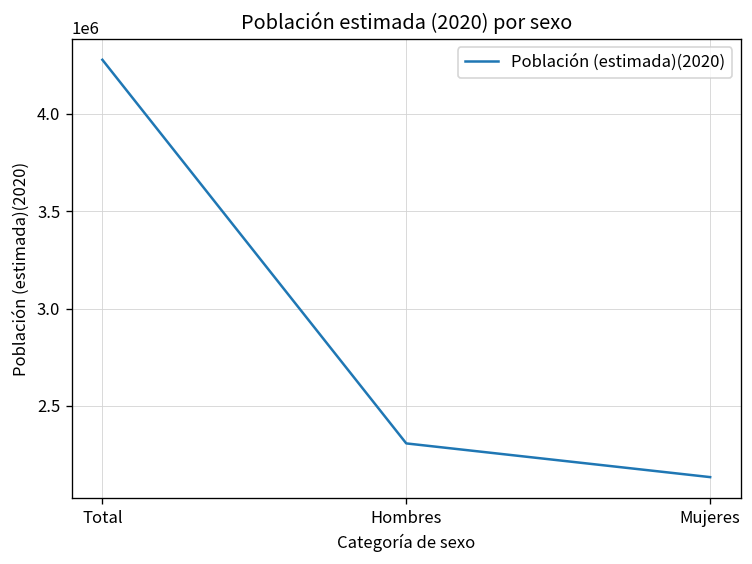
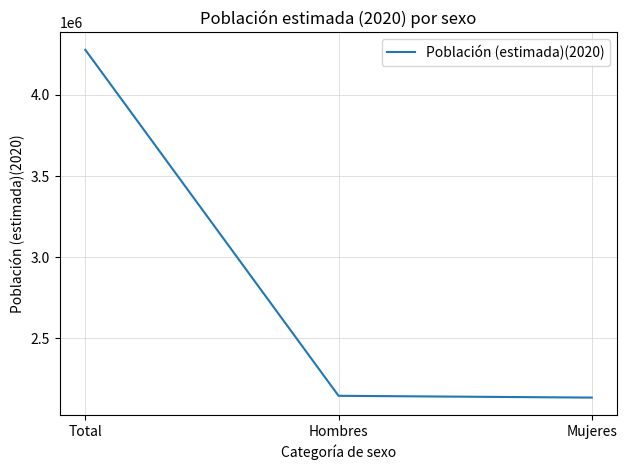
Hombres: 2310000 -> 2140000
